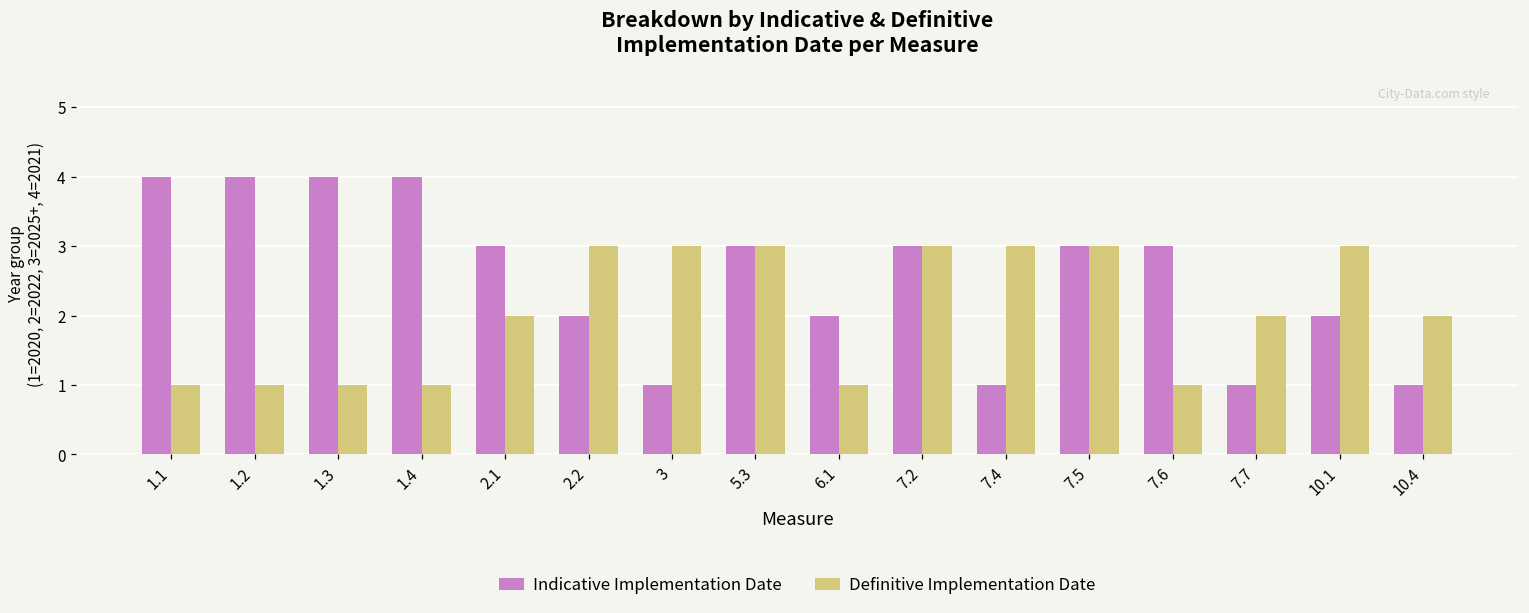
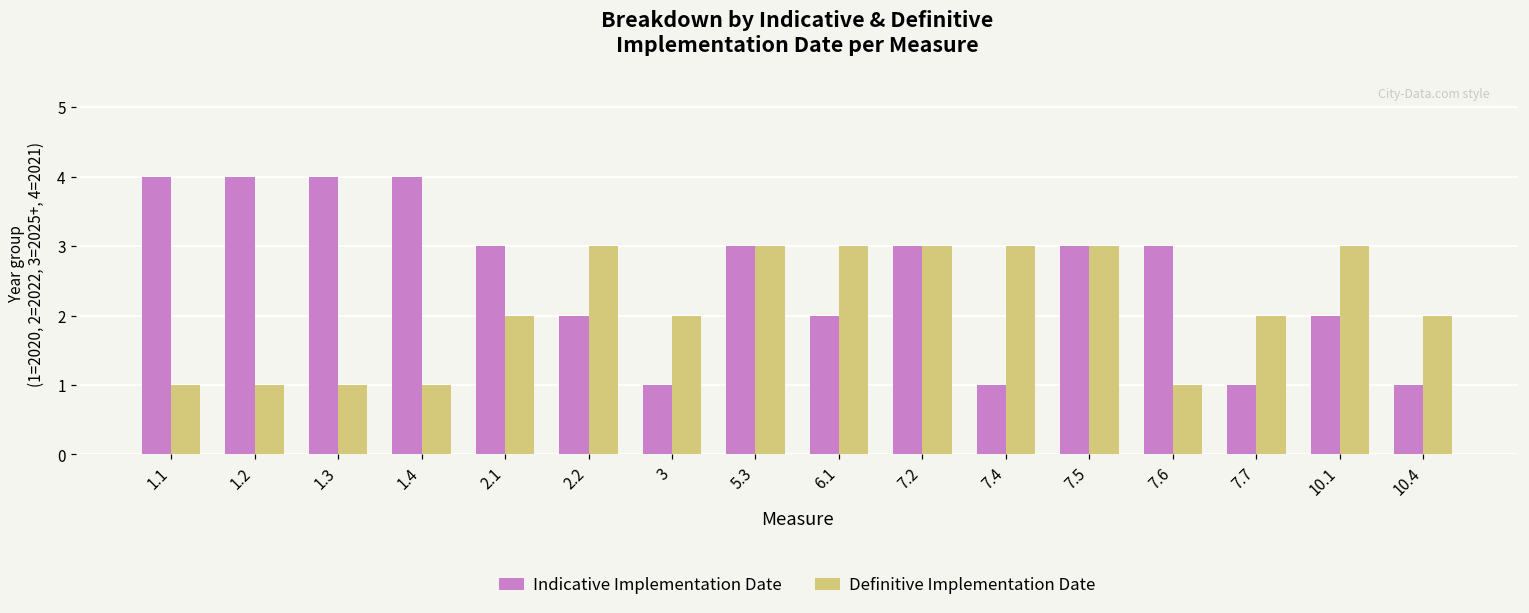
Definitive Implementation Date, 3: 3 -> 2
Definitive Implementation Date, 6.1: 1 -> 3
